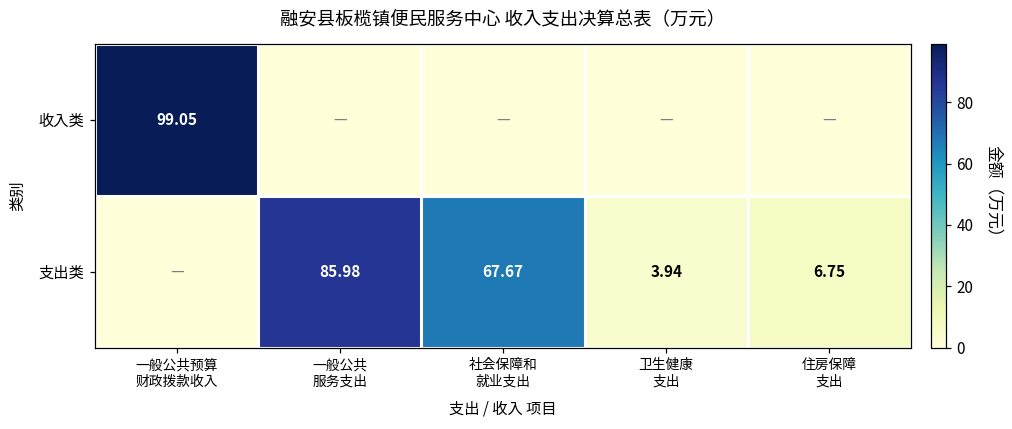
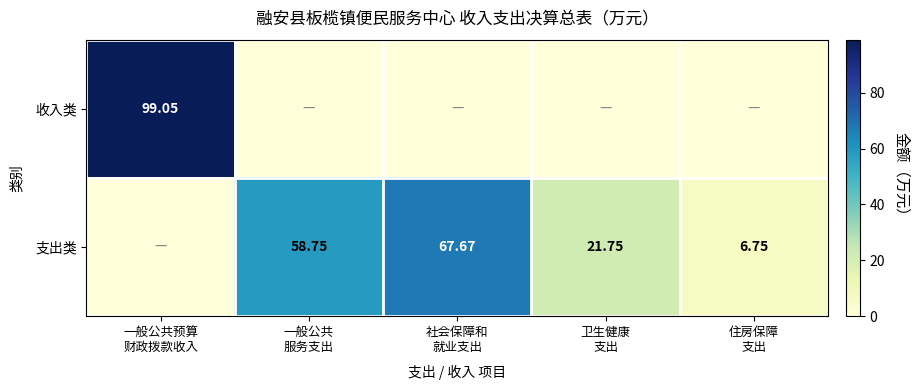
支出类, 一般公共 服务支出: 85.98 -> 58.75
支出类, 卫生健康 支出: 3.94 -> 21.75
